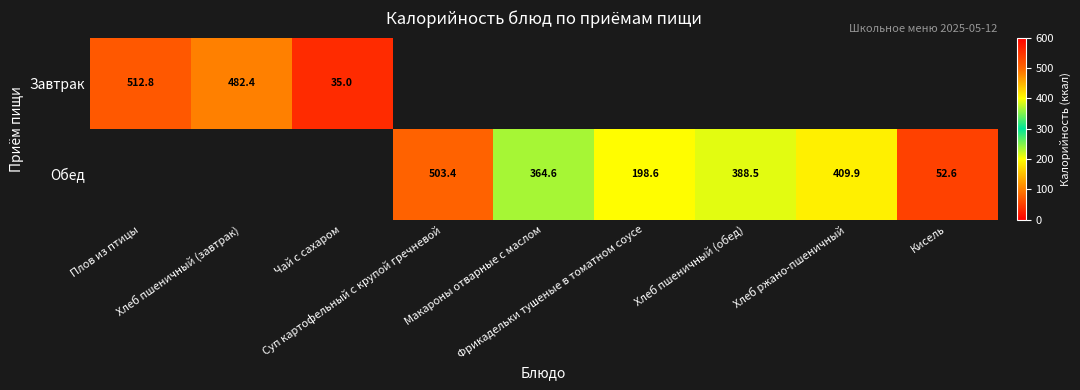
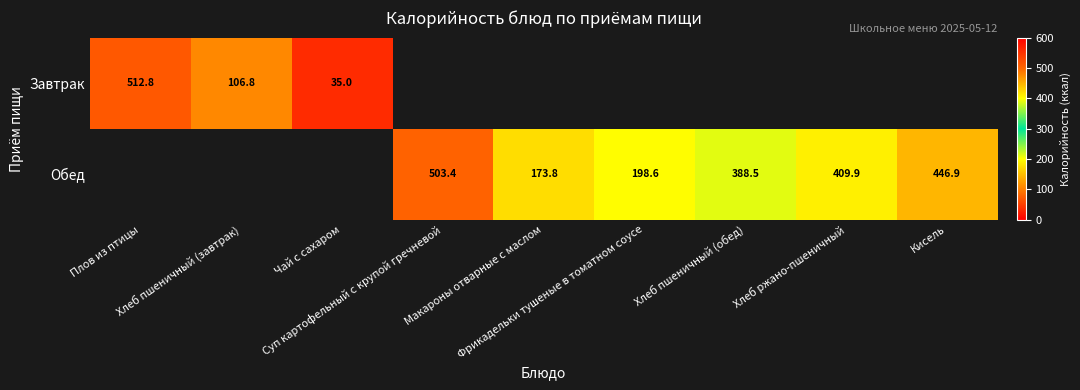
Завтрак, Хлеб пшеничный (завтрак): 482.4 -> 106.8
Обед, Макароны отварные с маслом: 364.6 -> 173.8
Обед, Кисель: 52.6 -> 446.9
